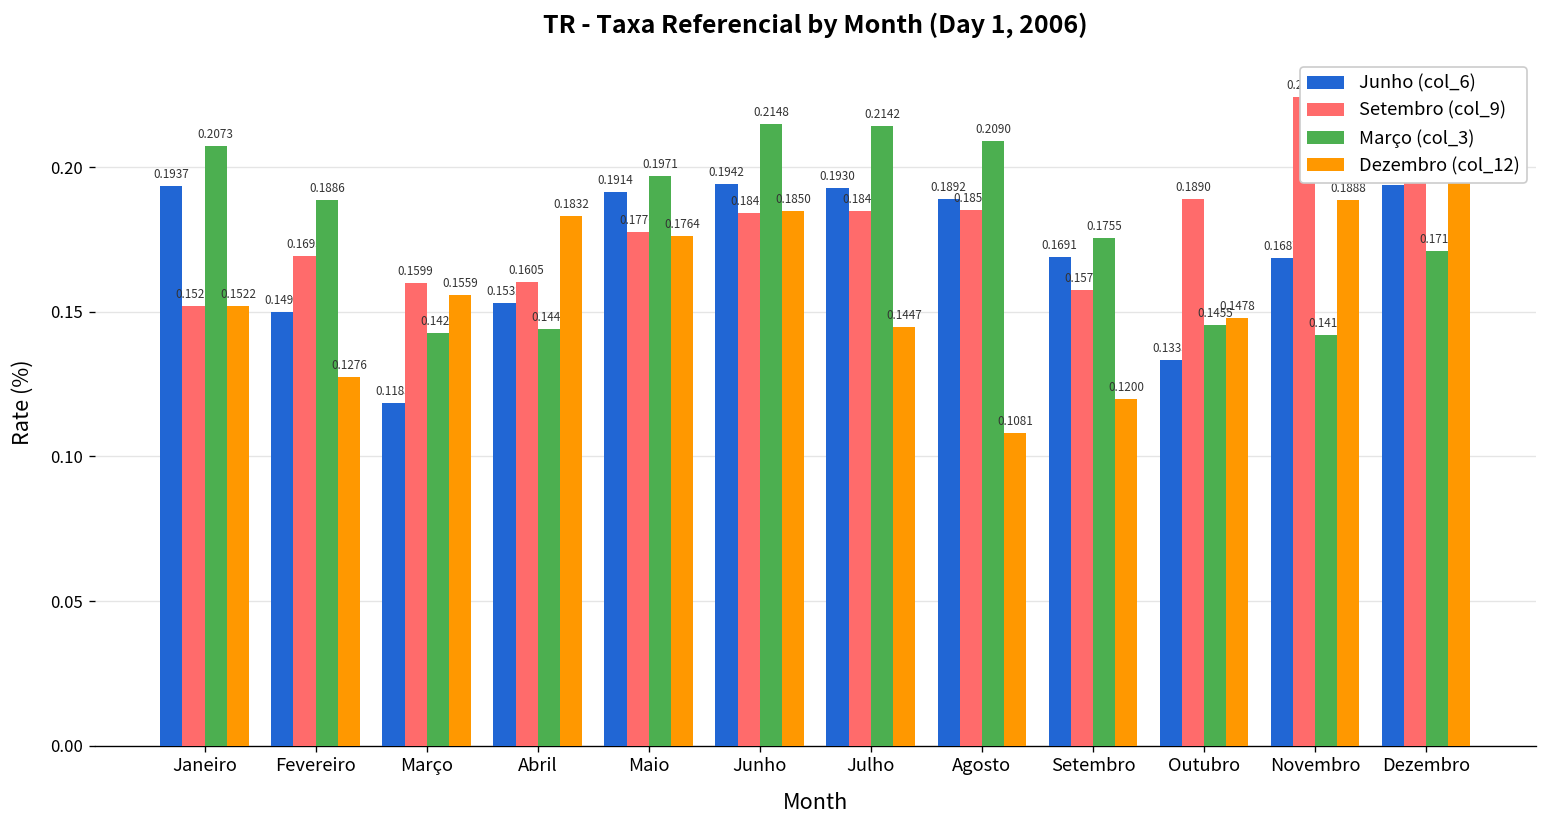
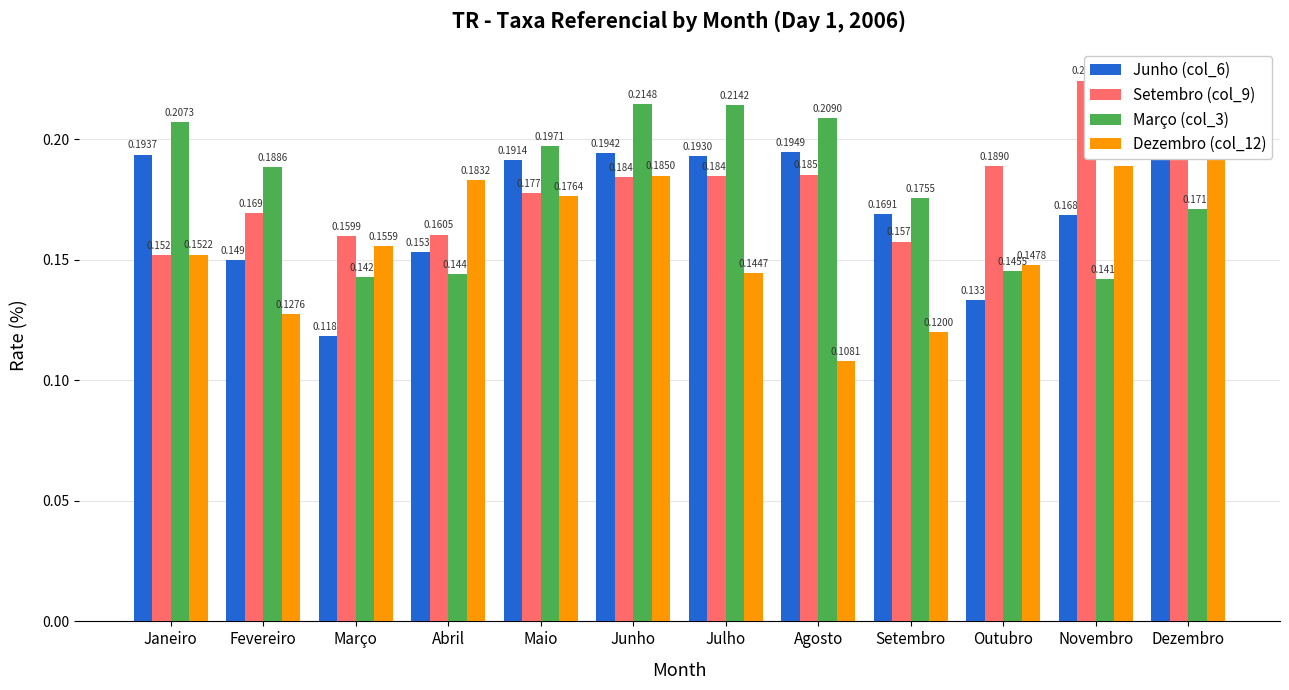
Junho (col_6), Agosto: 0.1892 -> 0.1949
